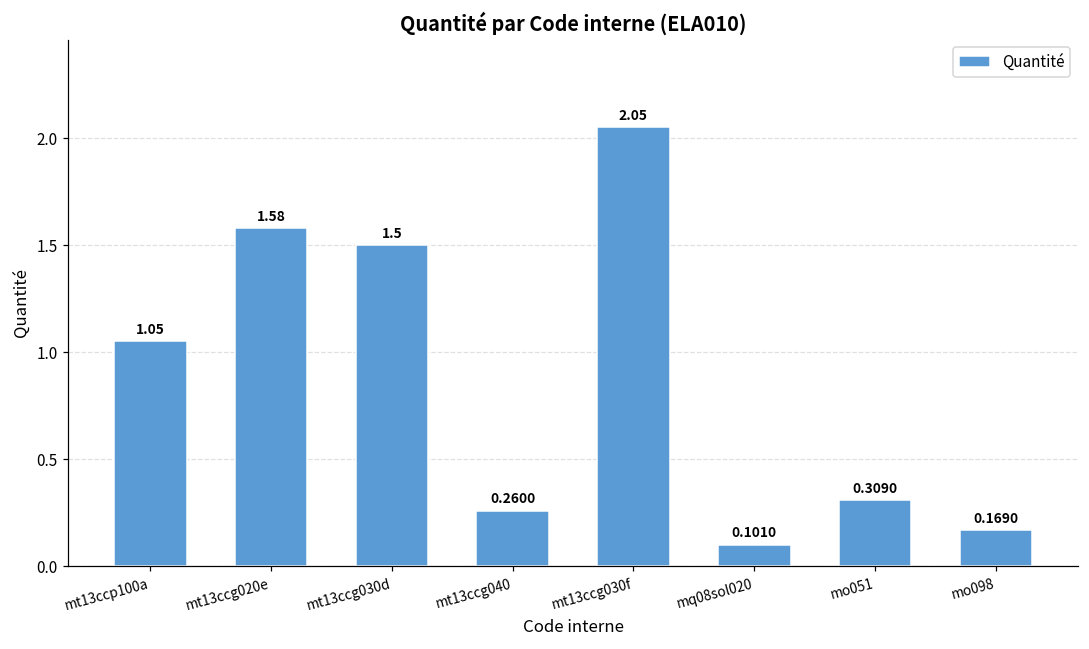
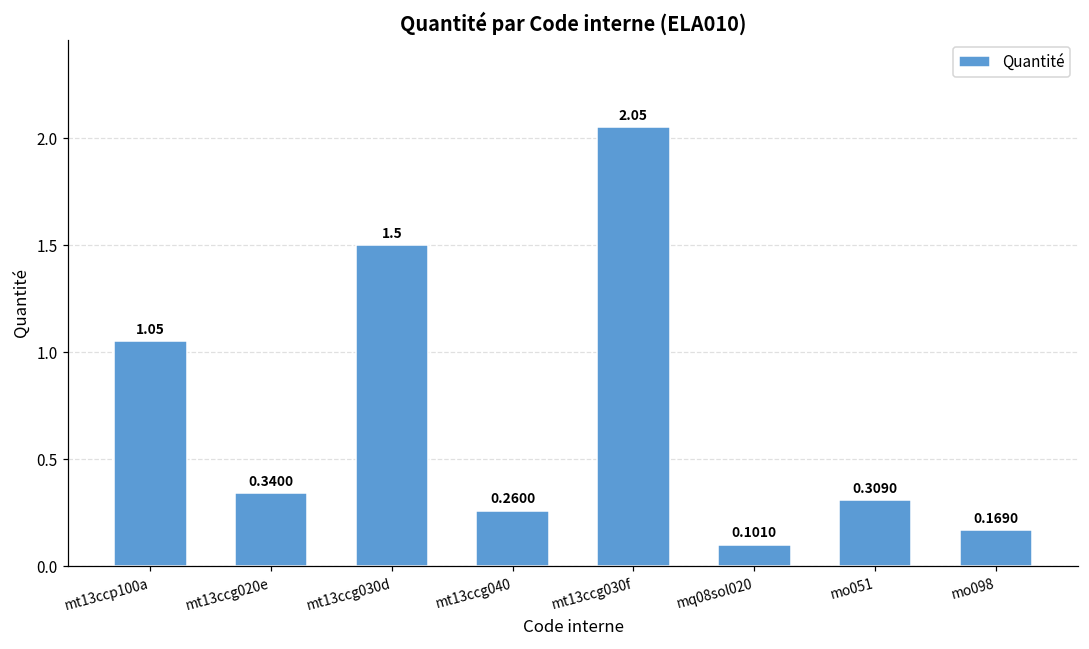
mt13ccg020e: 1.58 -> 0.3400
